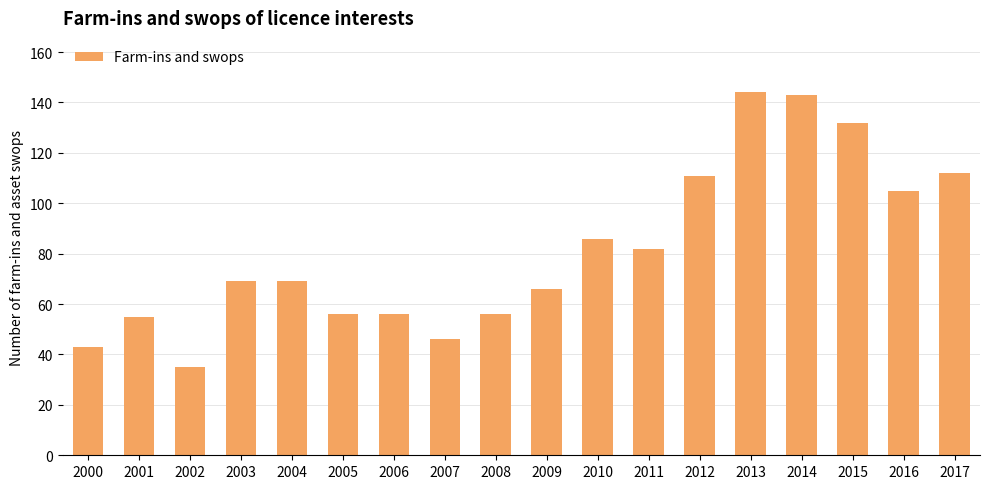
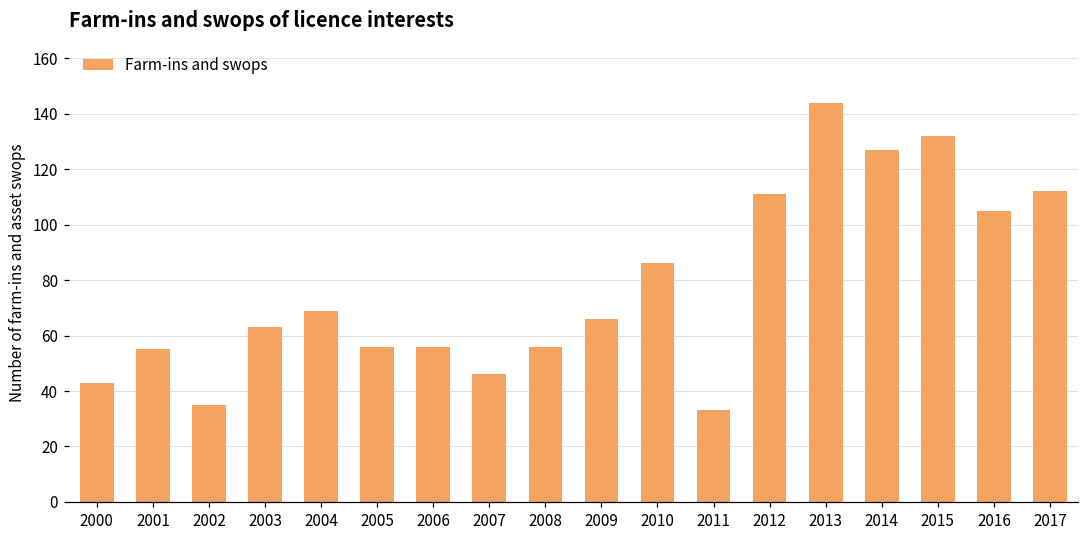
2003: 69 -> 63
2011: 82 -> 33
2014: 143 -> 127
